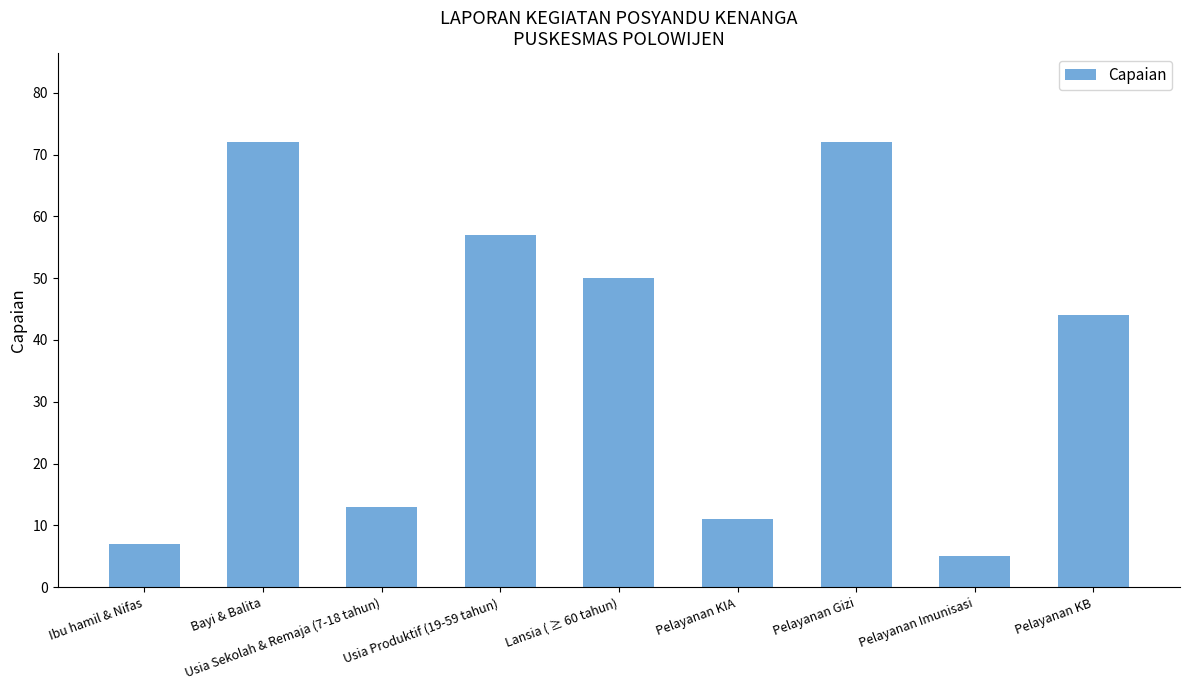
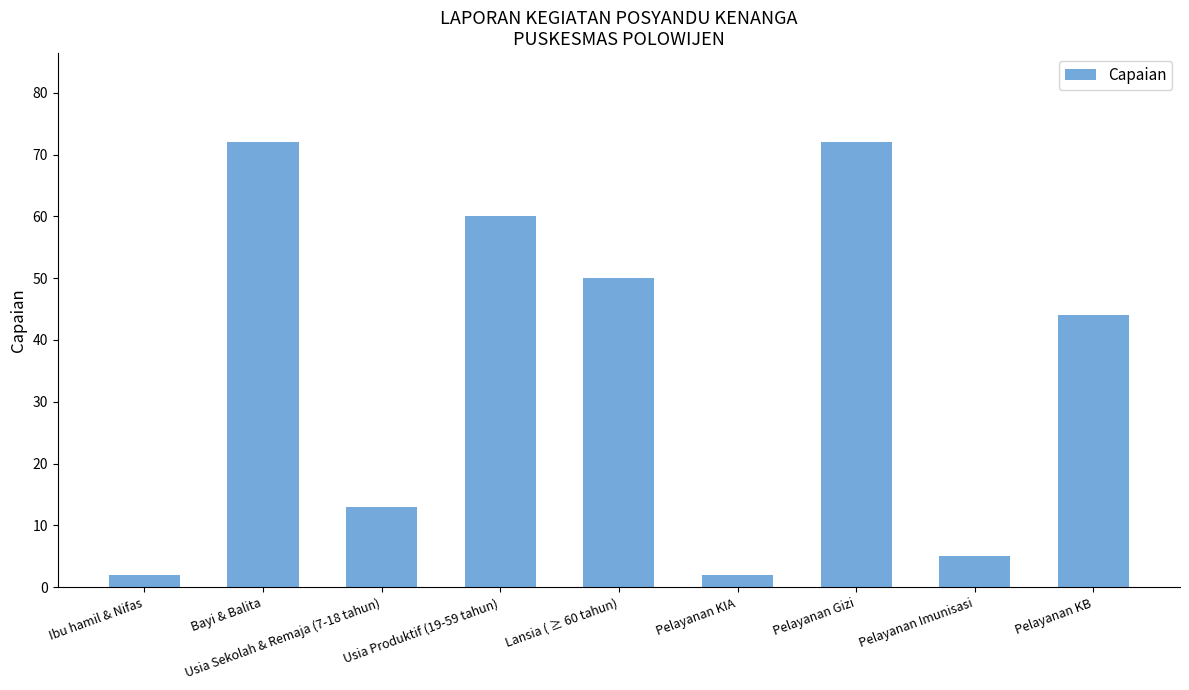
Ibu hamil & Nifas: 7 -> 2
Usia Produktif (19-59 tahun): 57 -> 60
Pelayanan KIA: 11 -> 2
